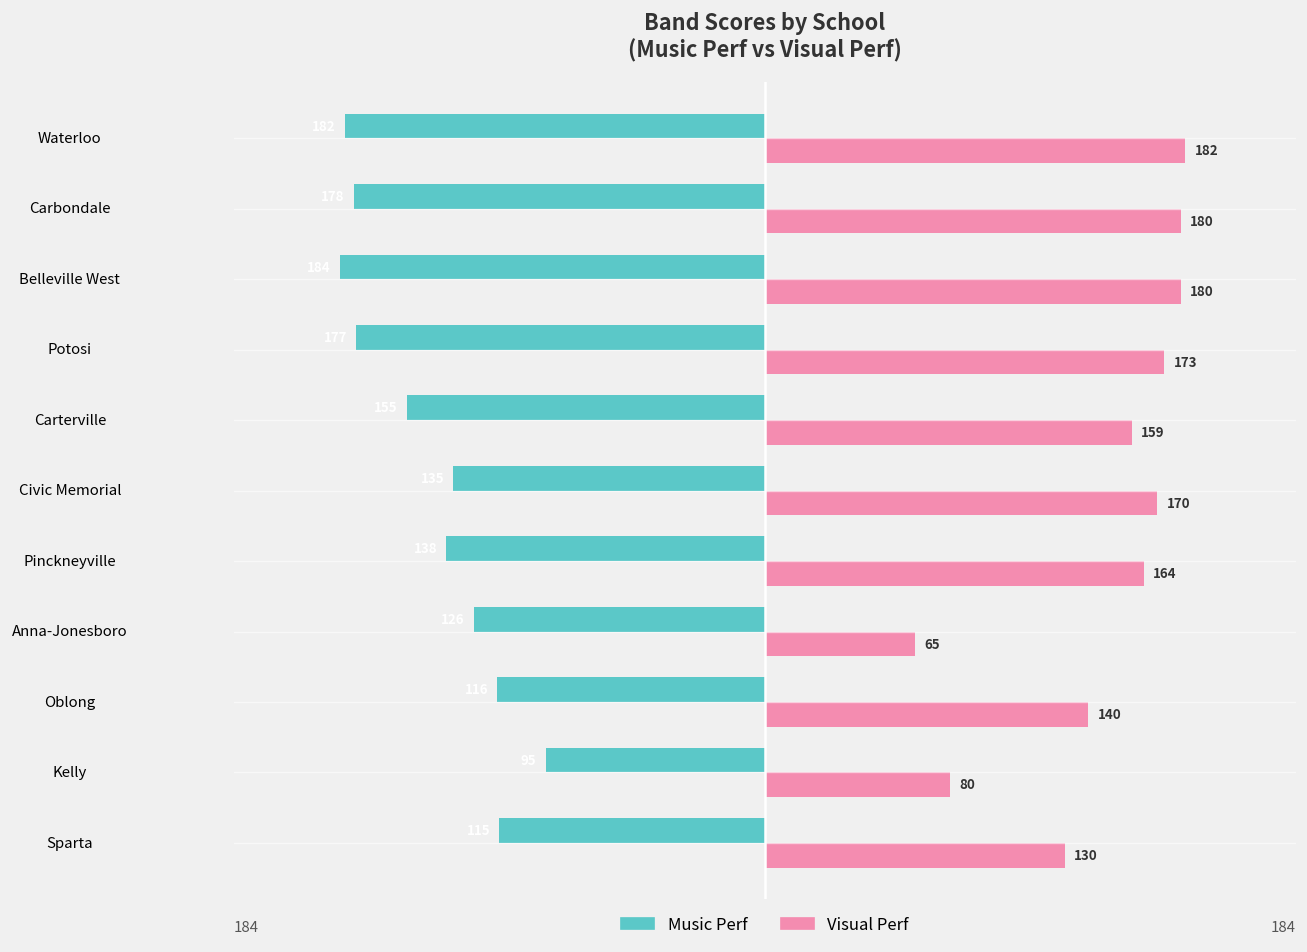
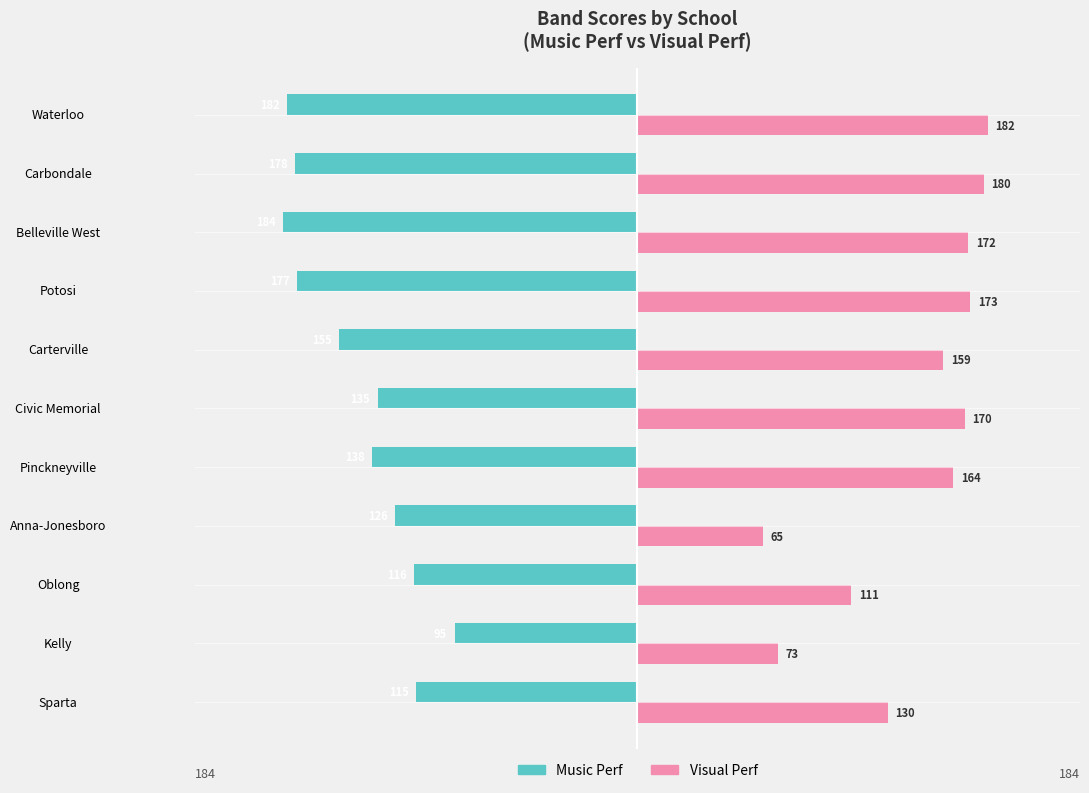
Visual Perf, Belleville West: 180 -> 172
Visual Perf, Oblong: 140 -> 111
Visual Perf, Kelly: 80 -> 73
